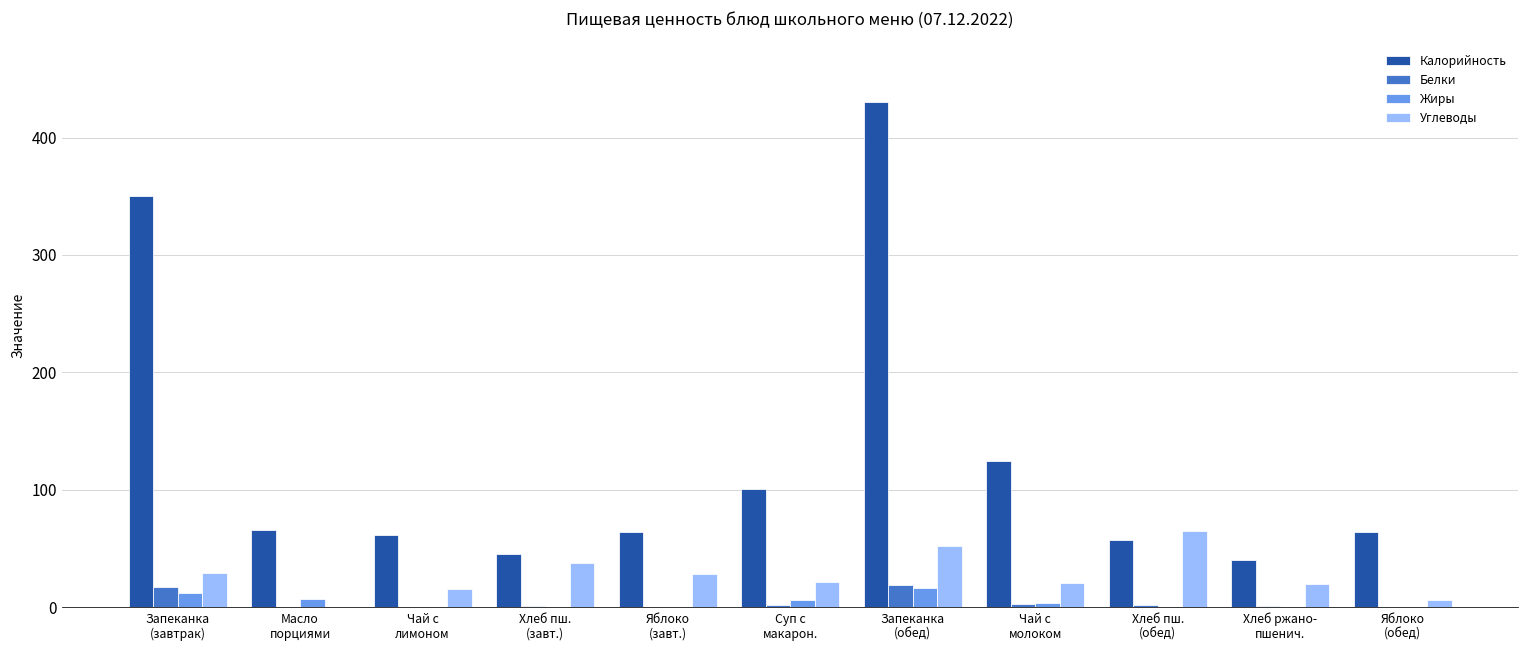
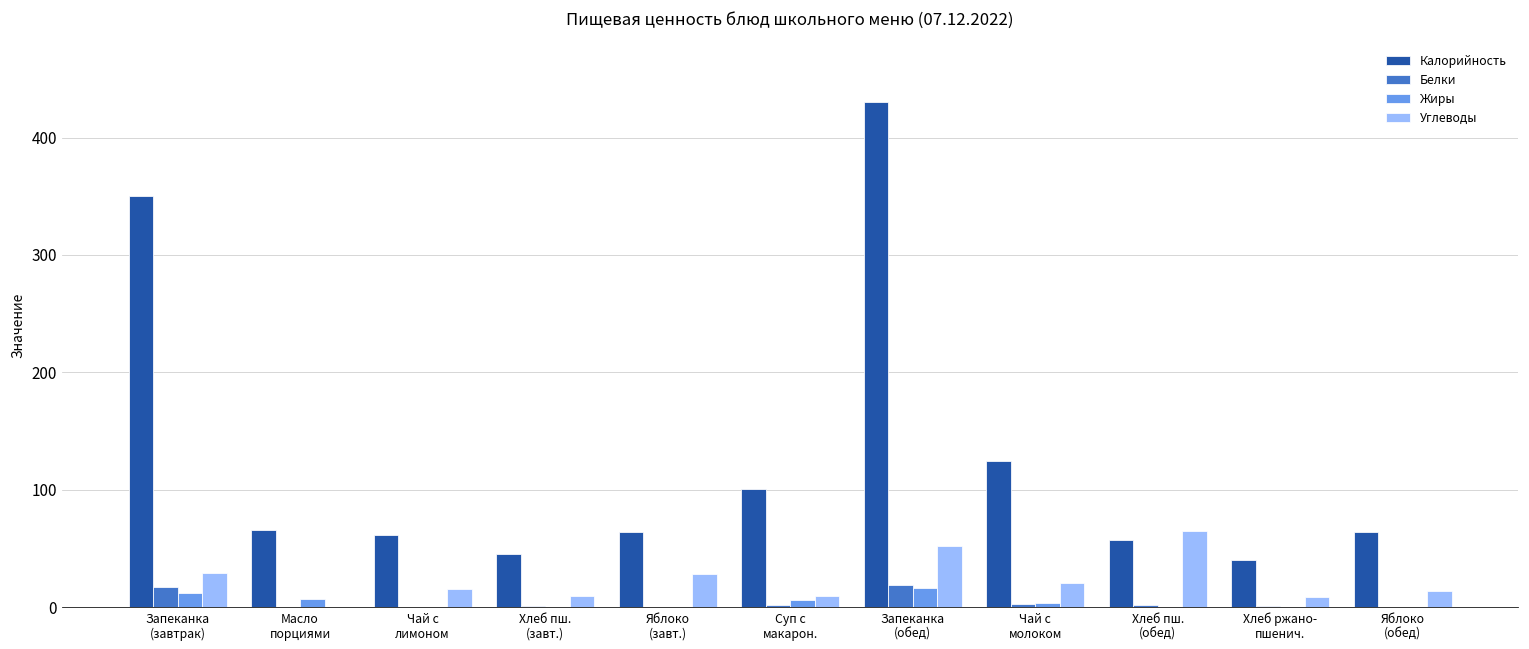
Углеводы, Хлеб пш. (завт.): 38 -> 10
Углеводы, Суп с макарон.: 22 -> 10
Углеводы, Хлеб ржано- пшенич.: 20 -> 8
Углеводы, Яблоко (обед): 6 -> 14
